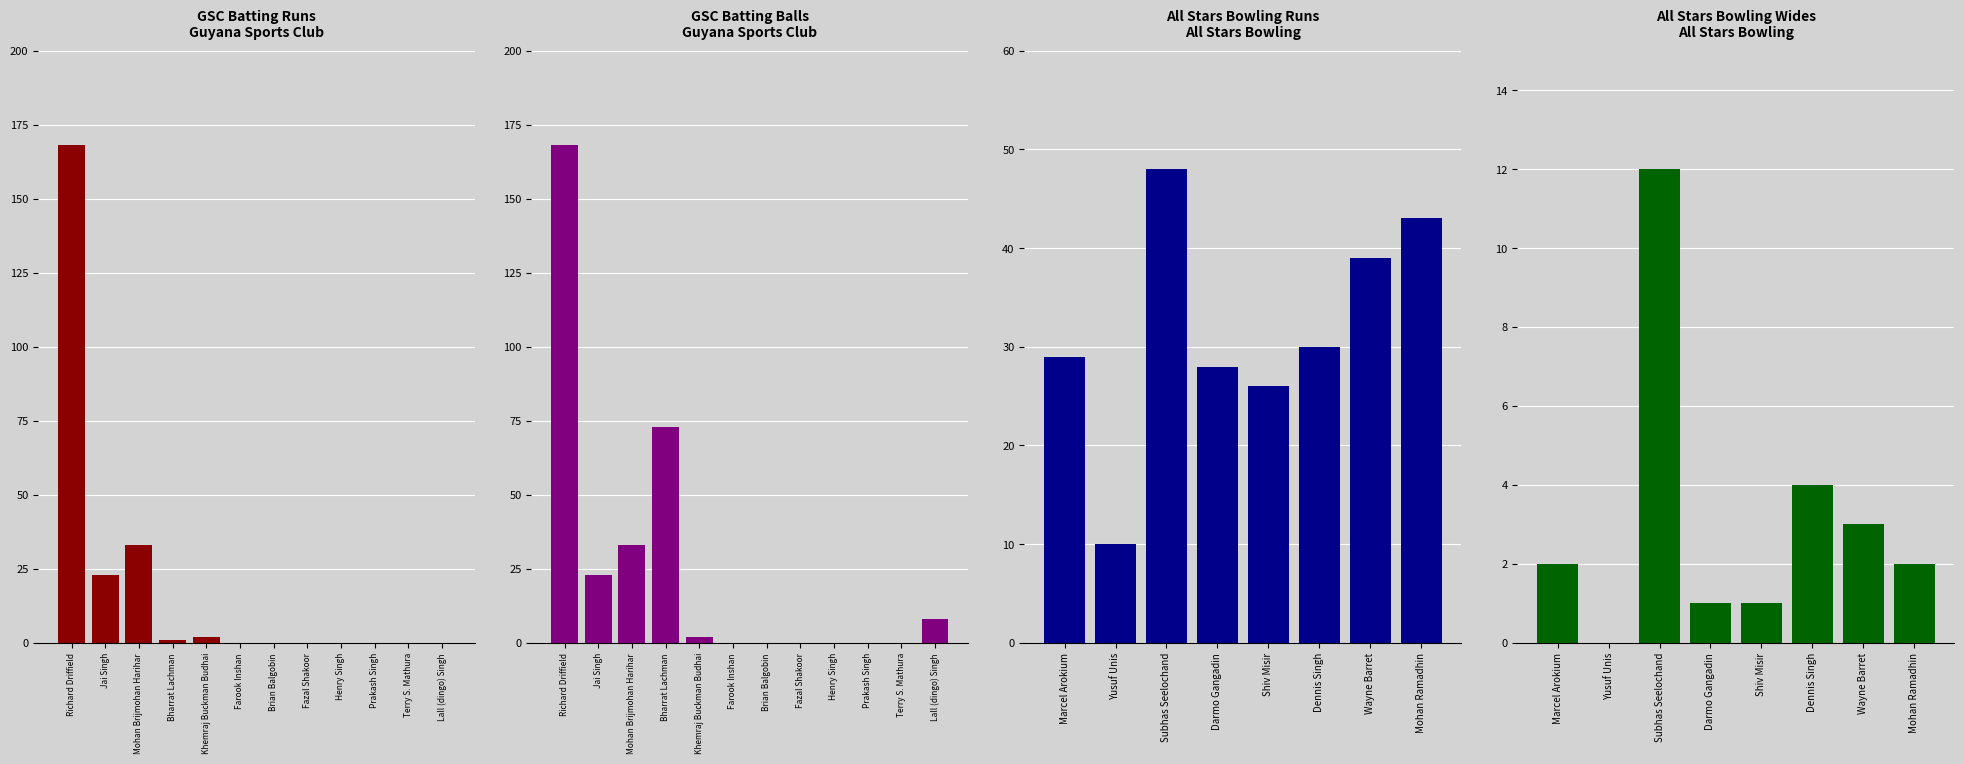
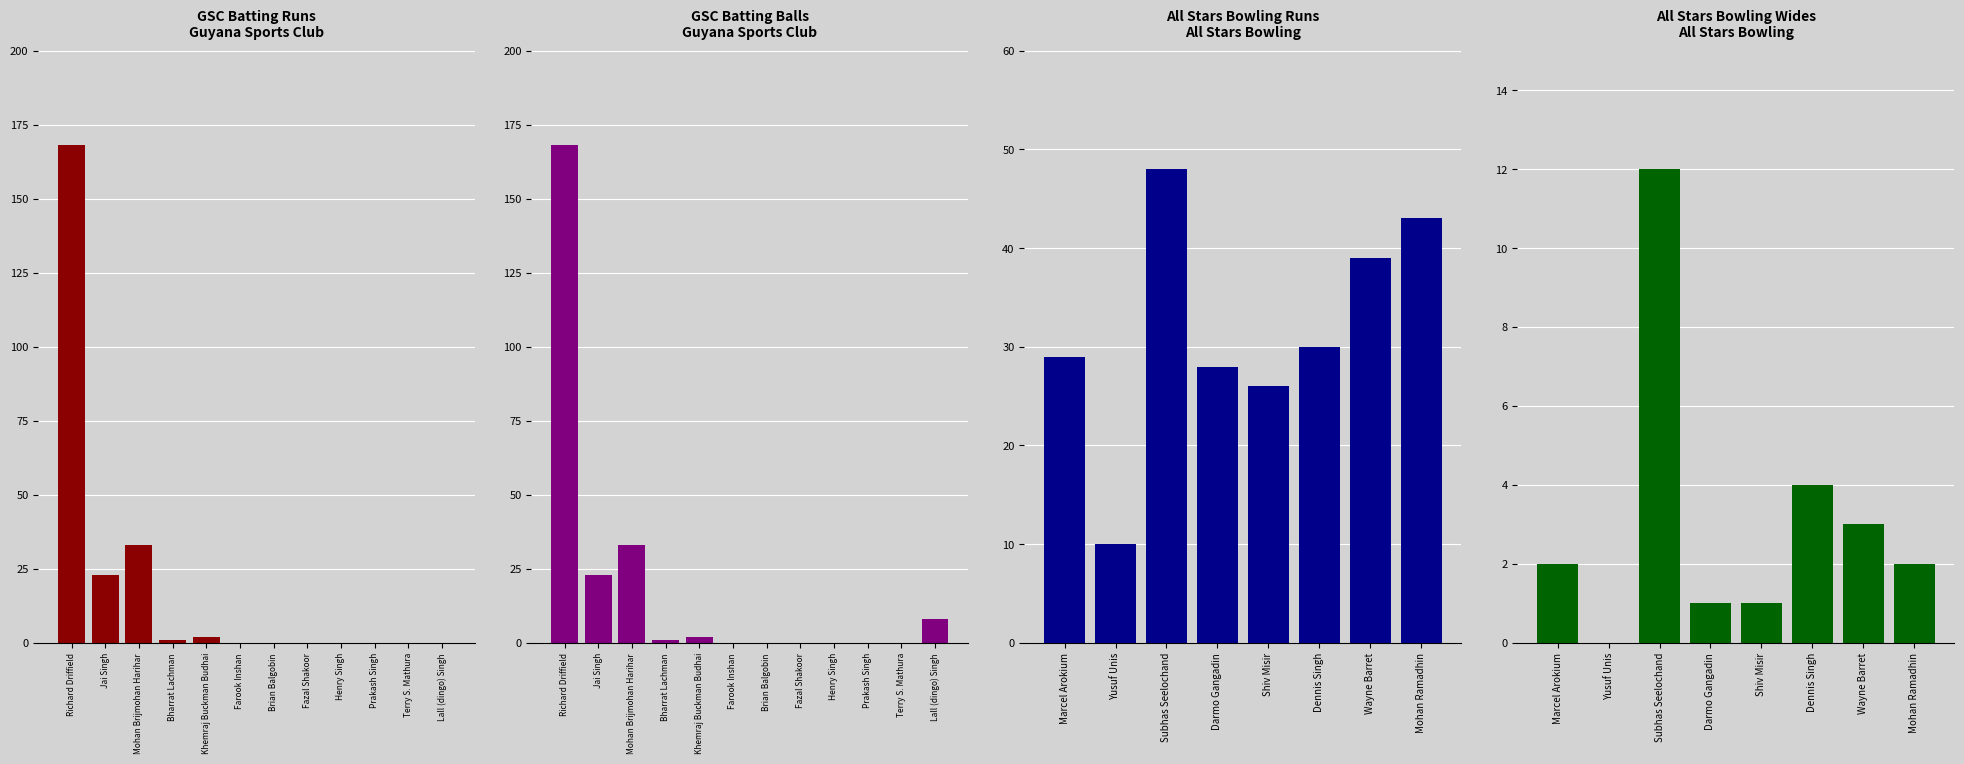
GSC Batting Balls Guyana Sports Club, Bharrat Lachman: 73 -> 1
